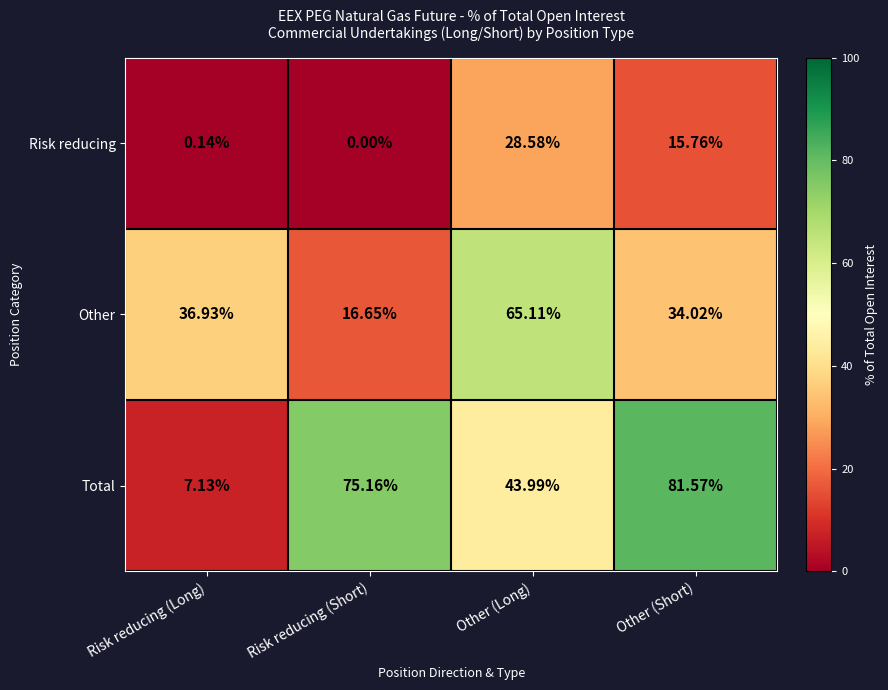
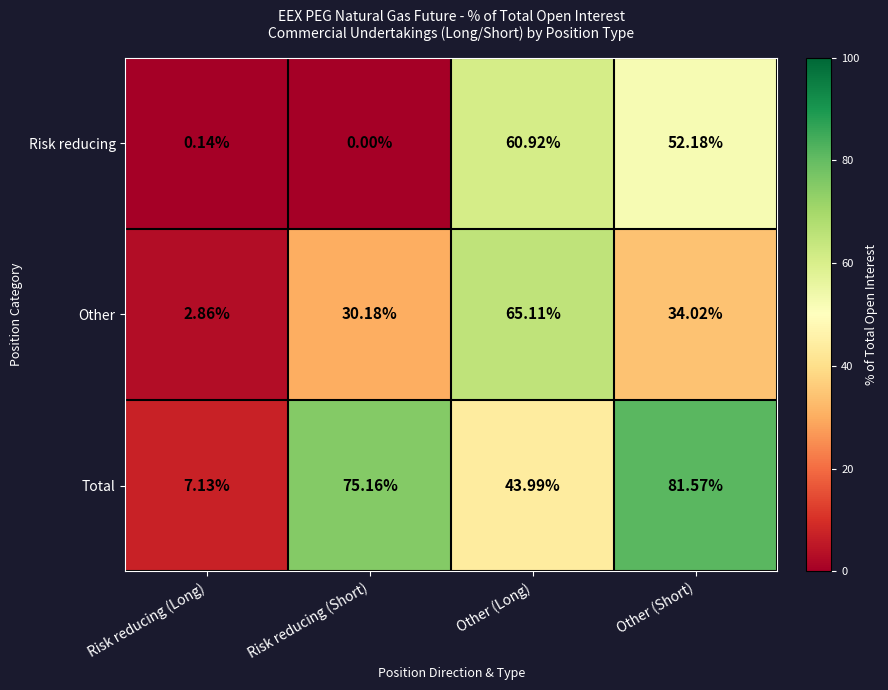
Risk reducing, Other (Long): 28.58% -> 60.92%
Risk reducing, Other (Short): 15.76% -> 52.18%
Other, Risk reducing (Long): 36.93% -> 2.86%
Other, Risk reducing (Short): 16.65% -> 30.18%
